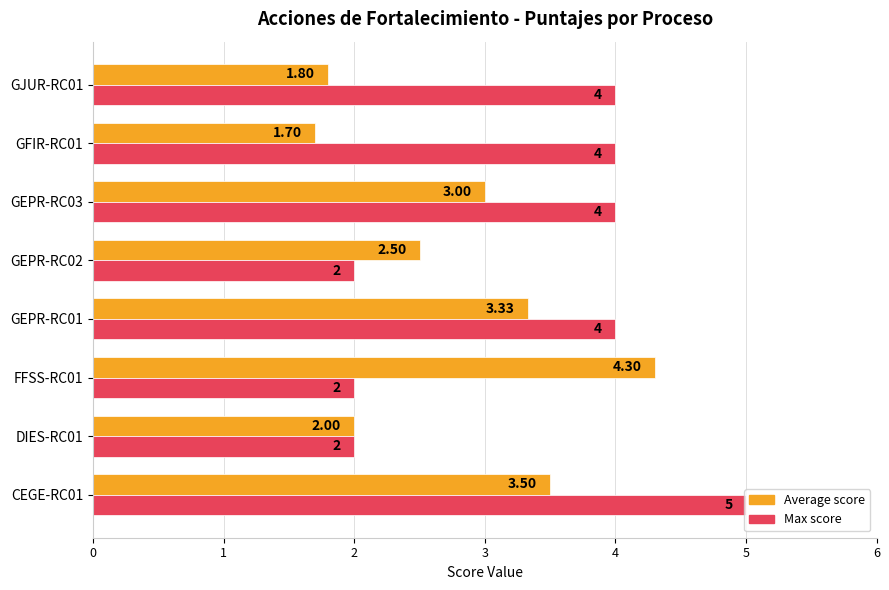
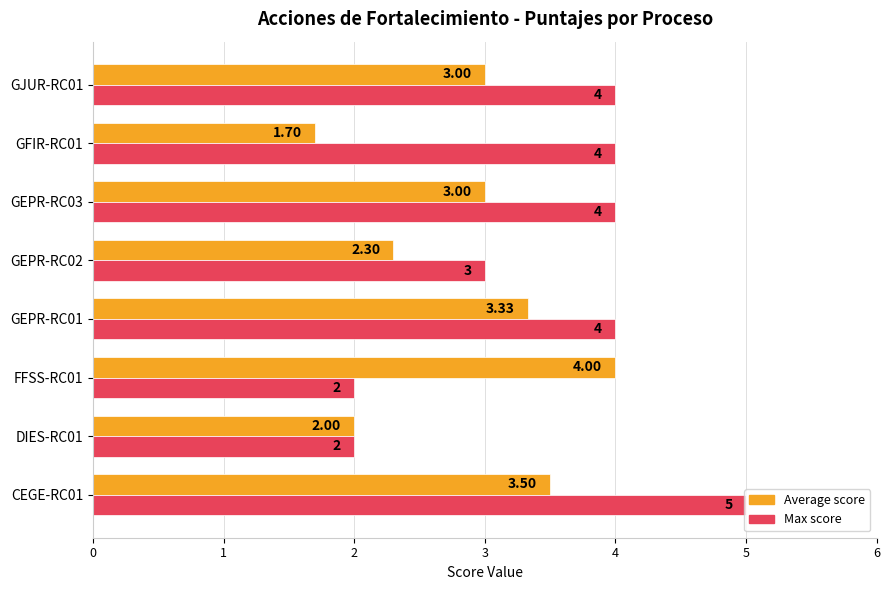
Average score, GJUR-RC01: 1.80 -> 3.00
Average score, GEPR-RC02: 2.50 -> 2.30
Max score, GEPR-RC02: 2 -> 3
Average score, FFSS-RC01: 4.30 -> 4.00
